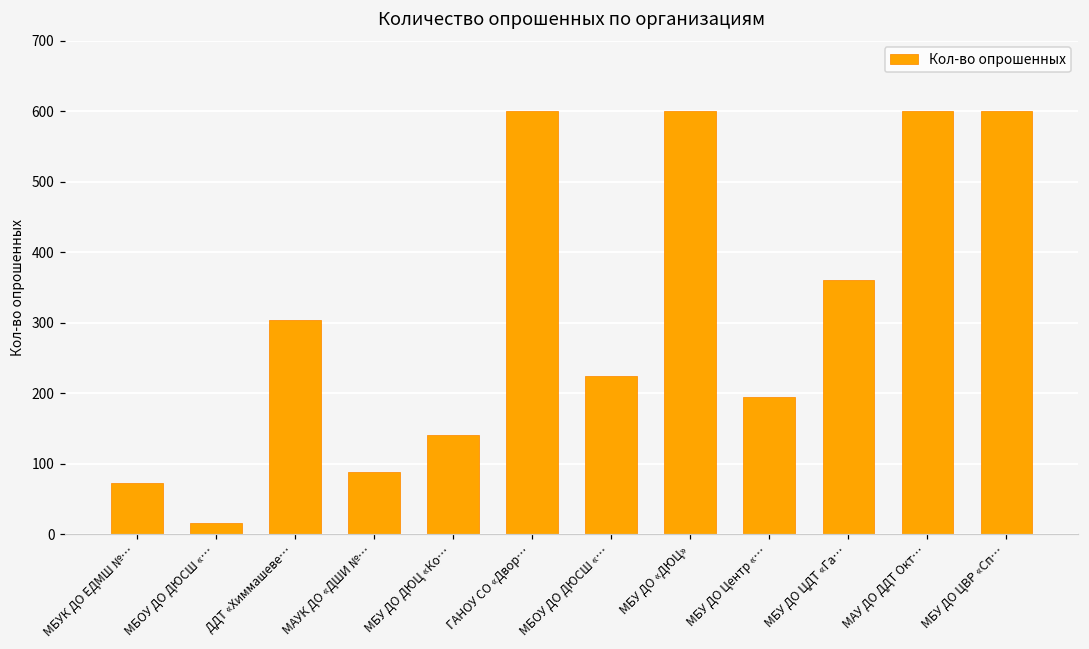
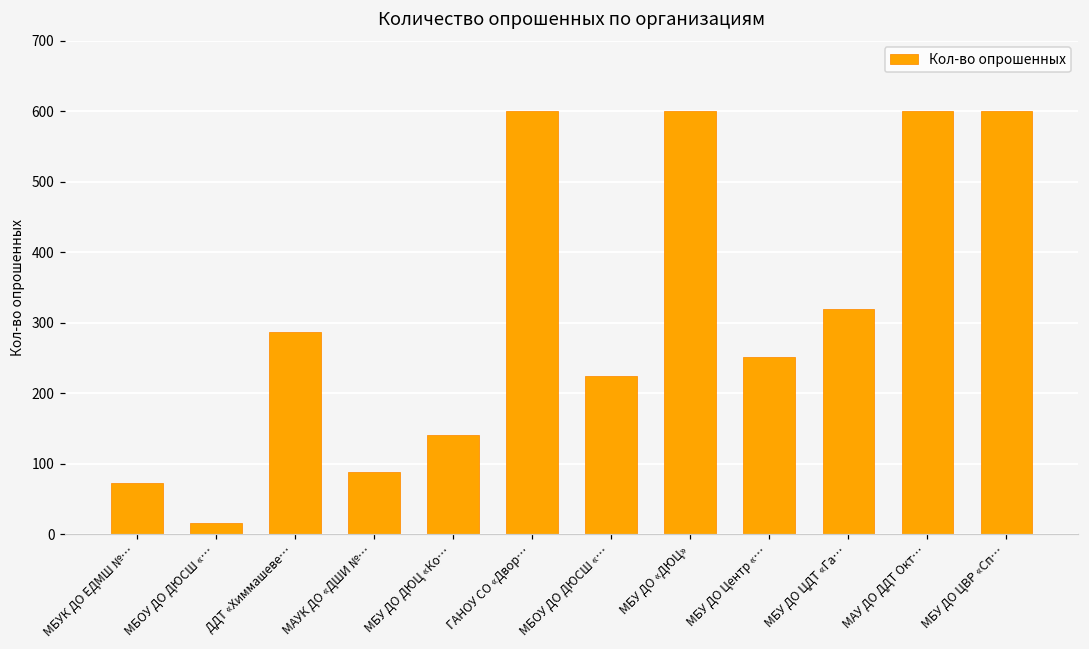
ДДТ «Химмашеве…: 300 -> 290
МБУ ДО Центр «…: 200 -> 250
МБУ ДО ЦДТ «Га…: 360 -> 320
